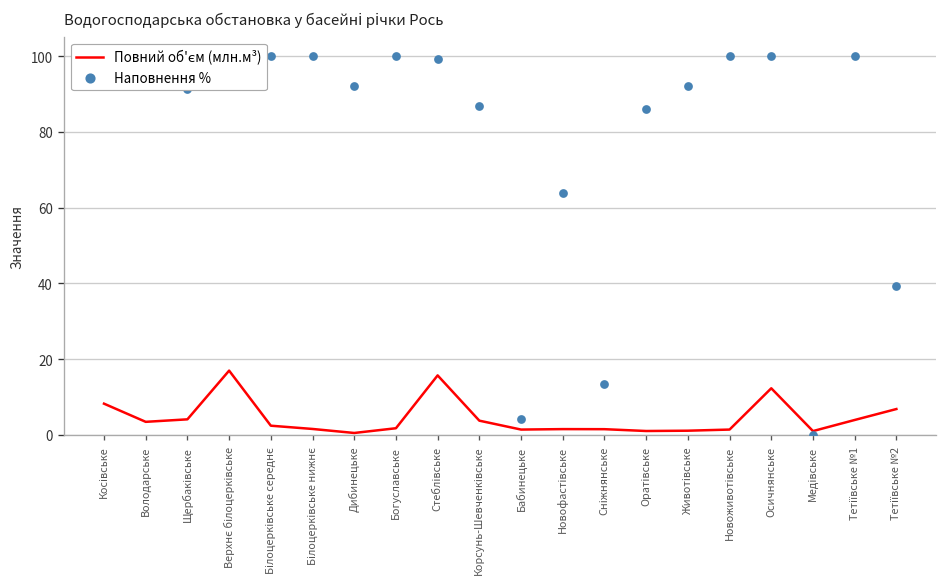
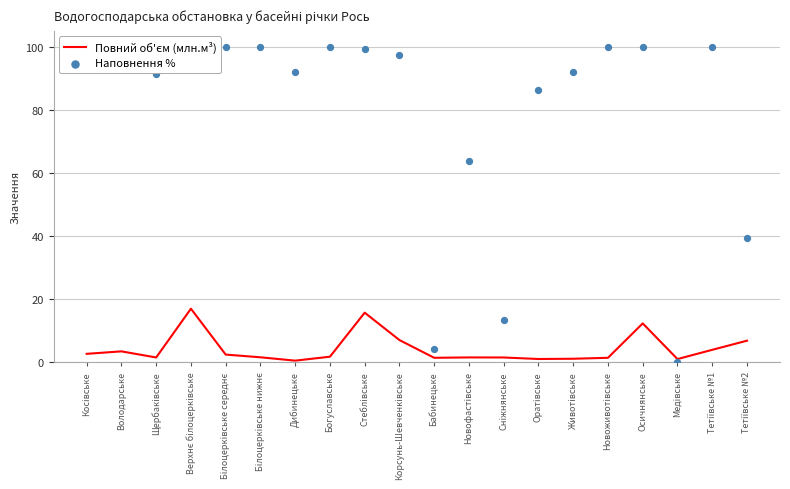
Повний об'єм (млн.м³), Косівське: 8 -> 3
Повний об'єм (млн.м³), Щербаківське: 4 -> 2
Повний об'єм (млн.м³), Корсунь-Шевченківське: 4 -> 7
Наповнення %, Корсунь-Шевченківське: 87 -> 97
